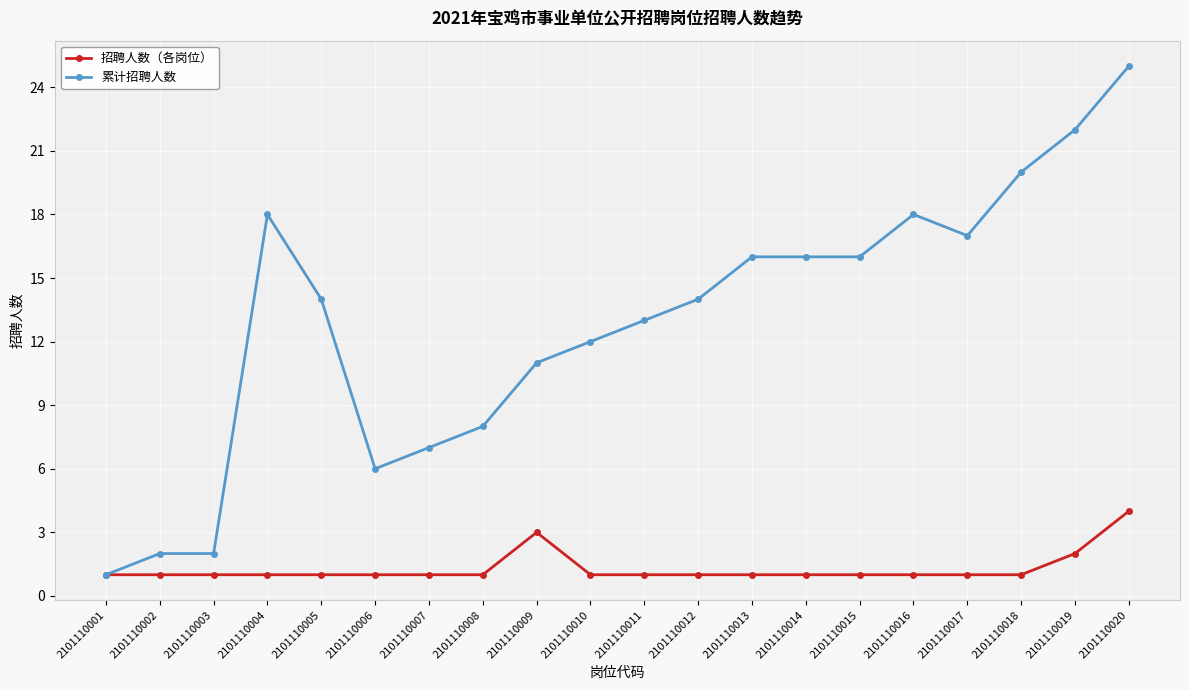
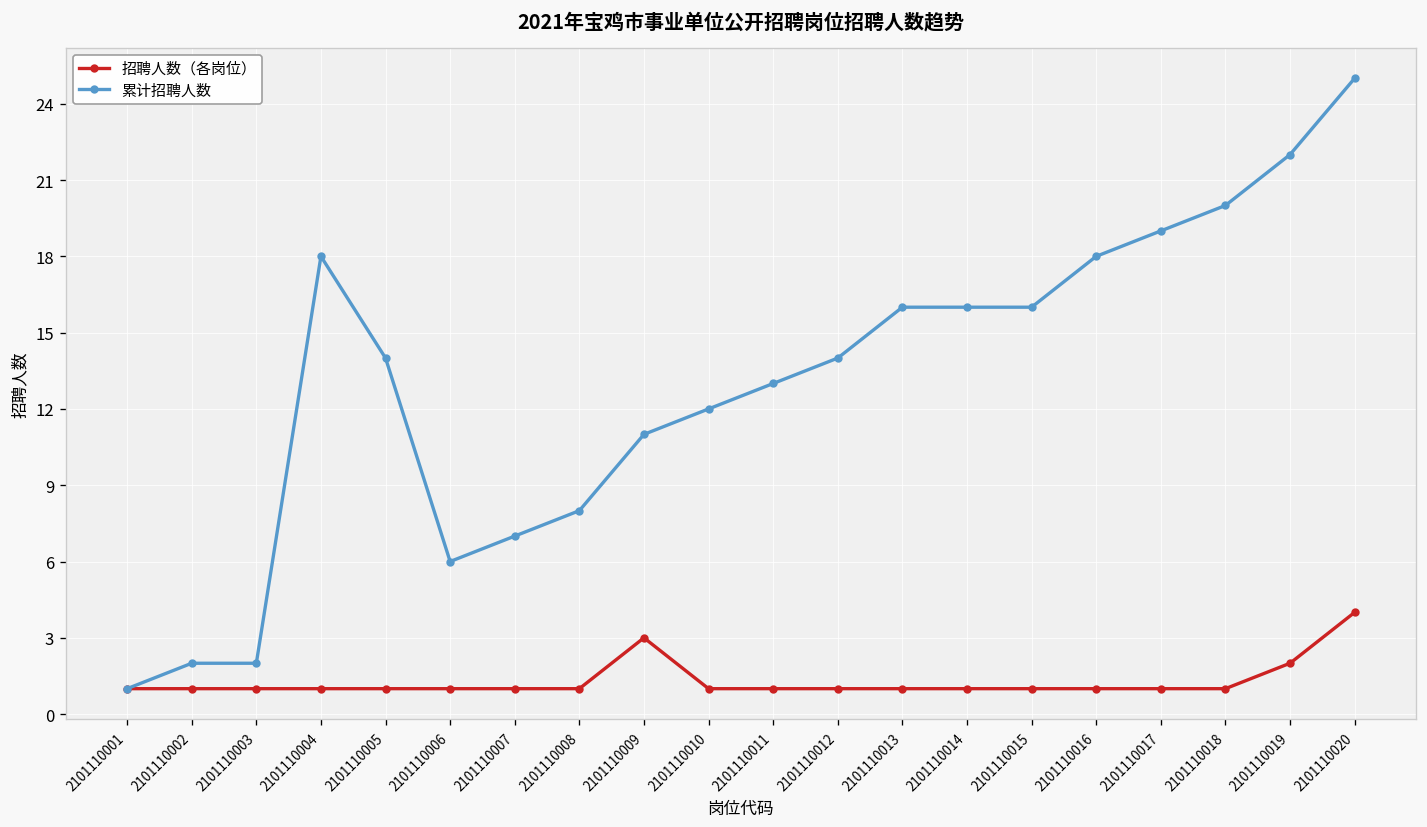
累计招聘人数, 2101110017: 17 -> 19
